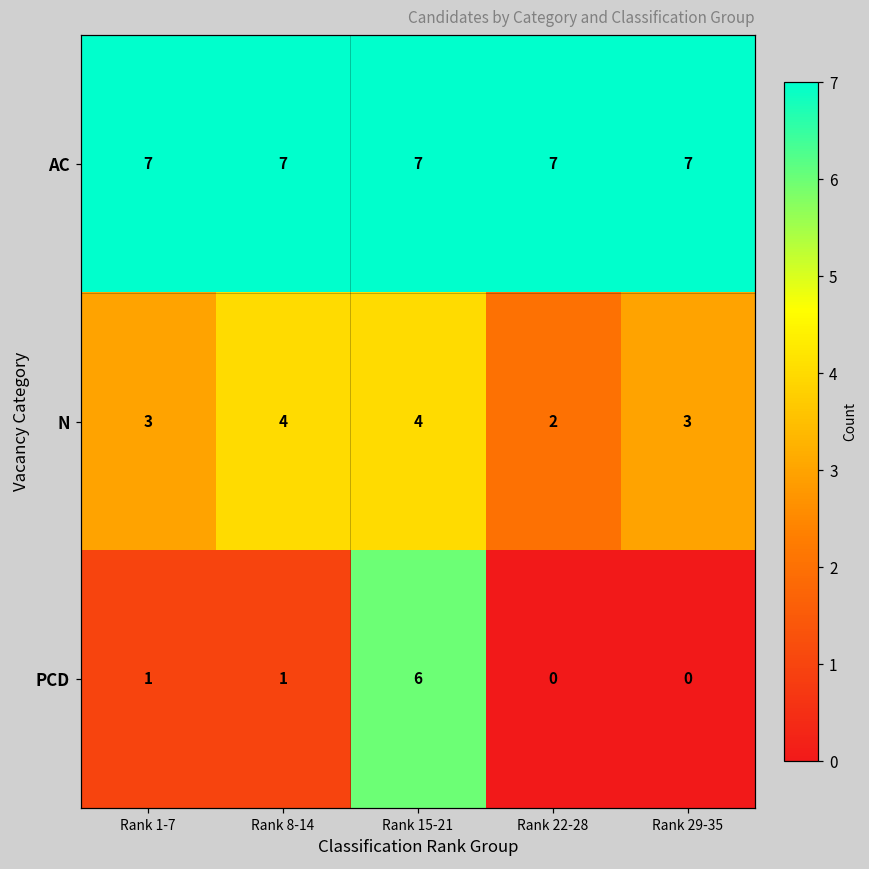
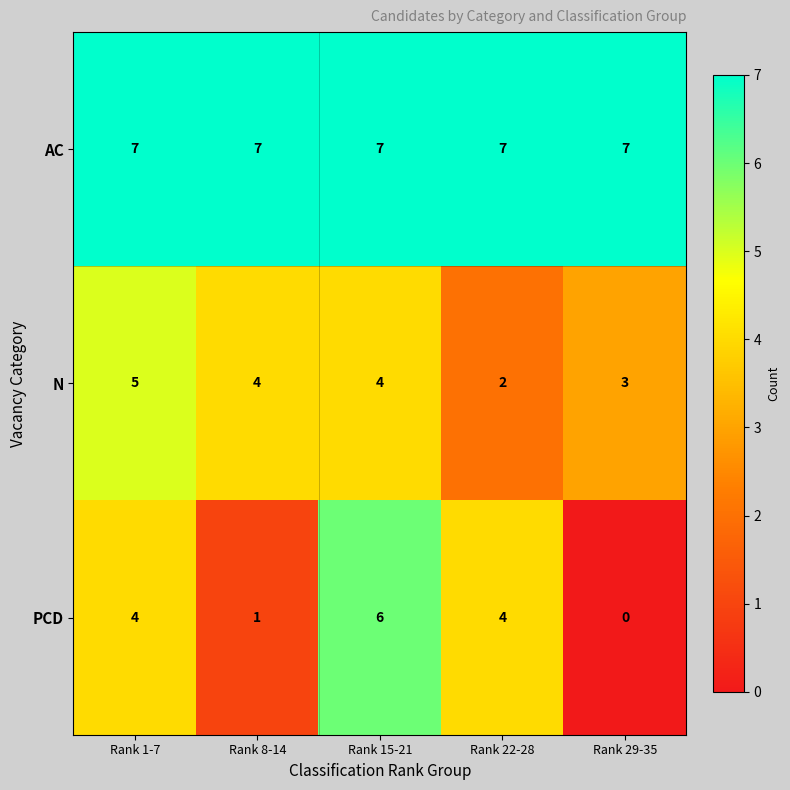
N, Rank 1-7: 3 -> 5
PCD, Rank 1-7: 1 -> 4
PCD, Rank 22-28: 0 -> 4
